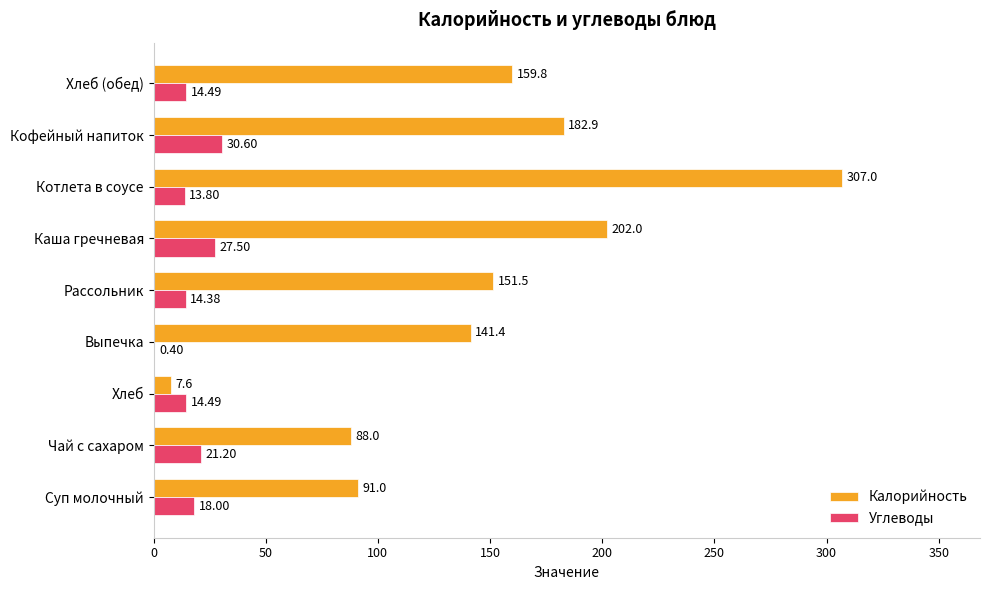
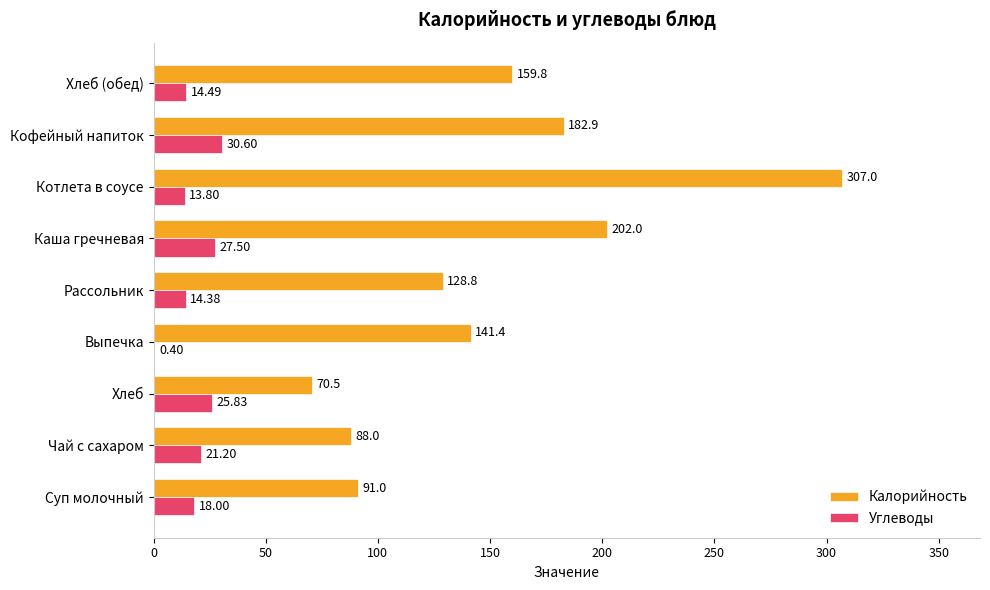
Калорийность, Рассольник: 151.5 -> 128.8
Калорийность, Хлеб: 7.6 -> 70.5
Углеводы, Хлеб: 14.49 -> 25.83
